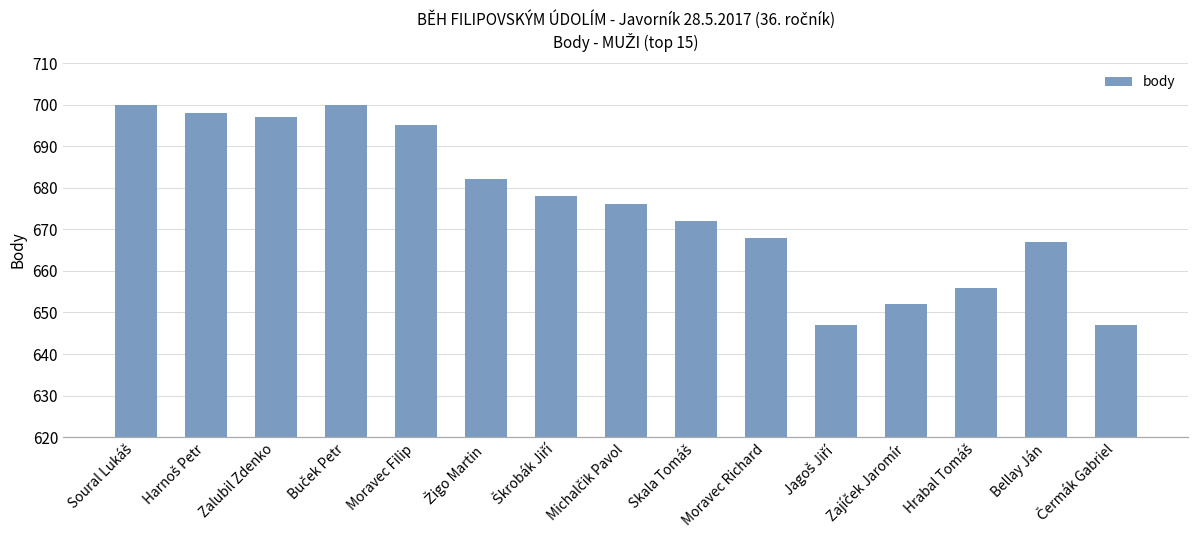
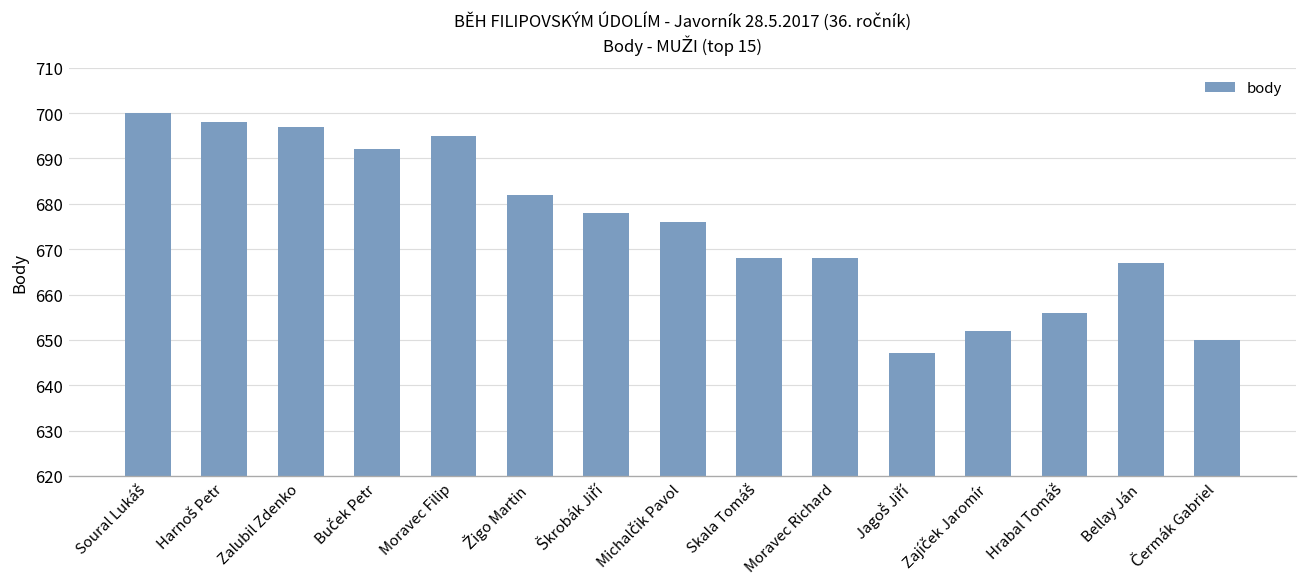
Buček Petr: 700 -> 692
Skala Tomáš: 672 -> 668
Čermák Gabriel: 647 -> 650
